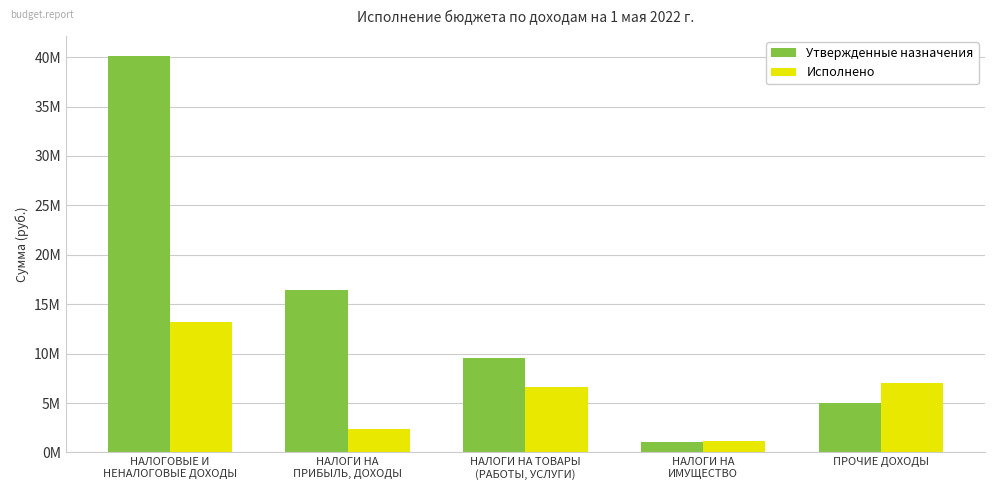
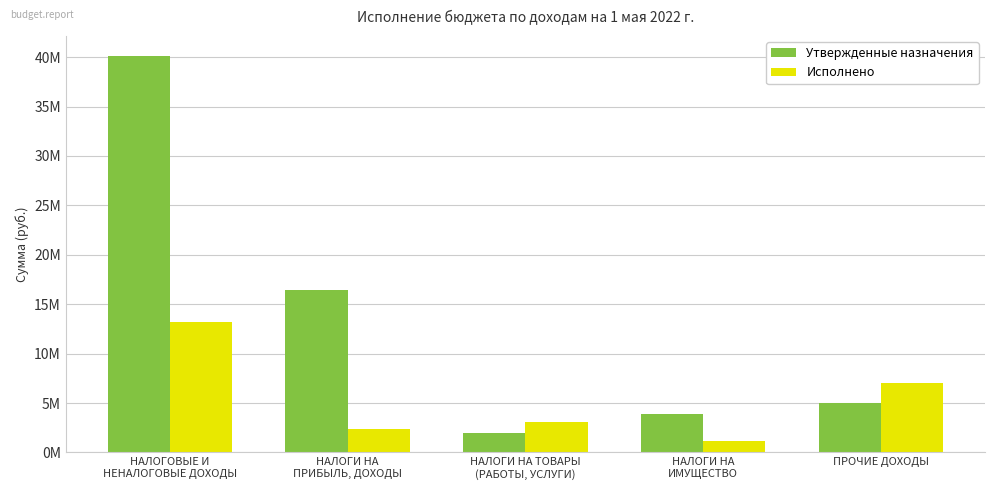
Утвержденные назначения, НАЛОГИ НА ТОВАРЫ (РАБОТЫ, УСЛУГИ): 10000000 -> 2000000
Исполнено, НАЛОГИ НА ТОВАРЫ (РАБОТЫ, УСЛУГИ): 7000000 -> 3000000
Утвержденные назначения, НАЛОГИ НА ИМУЩЕСТВО: 1000000 -> 4000000
